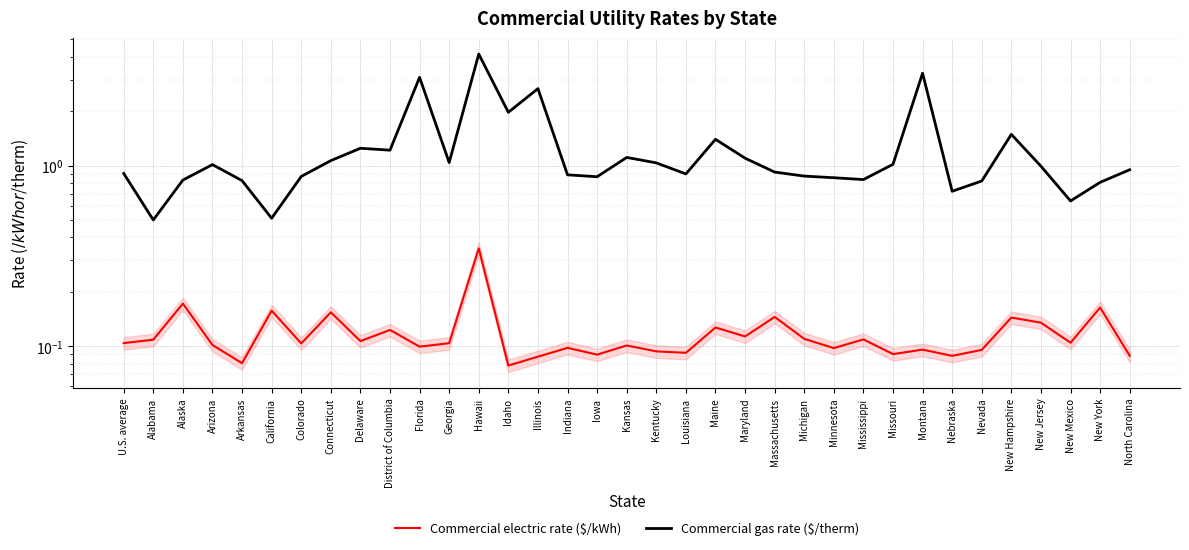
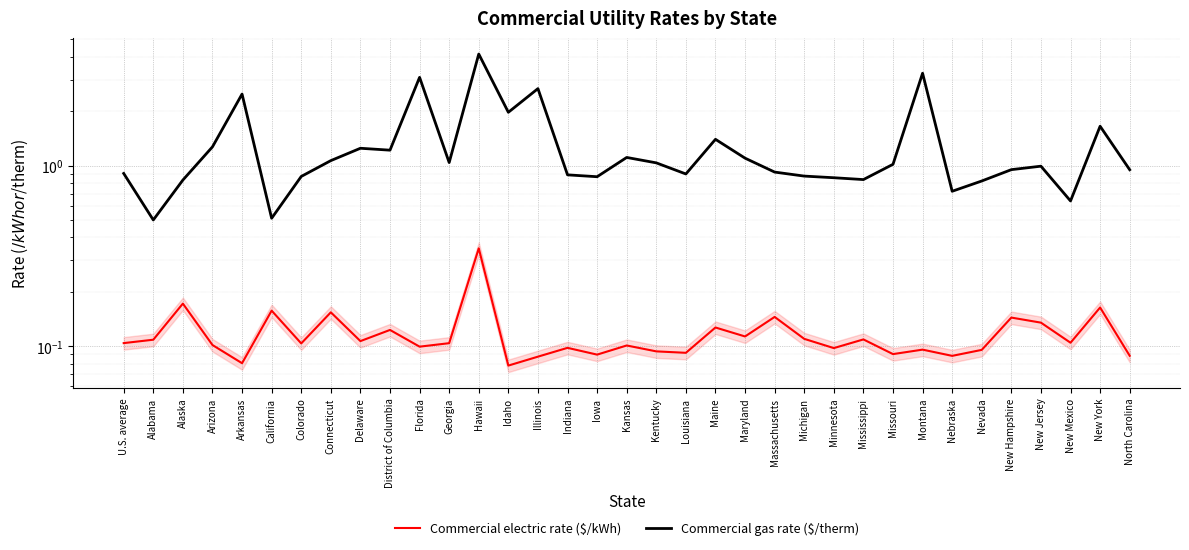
Commercial gas rate ($/therm), Arizona: 1.0 -> 1.3
Commercial gas rate ($/therm), Arkansas: 0.8 -> 2.5
Commercial gas rate ($/therm), New Hampshire: 1.5 -> 1.0
Commercial gas rate ($/therm), New York: 0.8 -> 1.7
